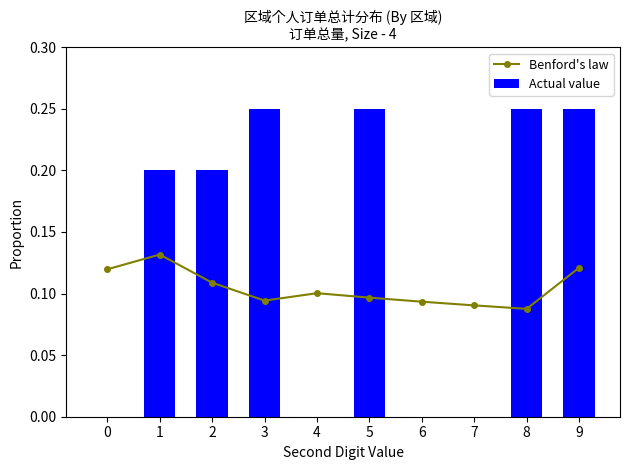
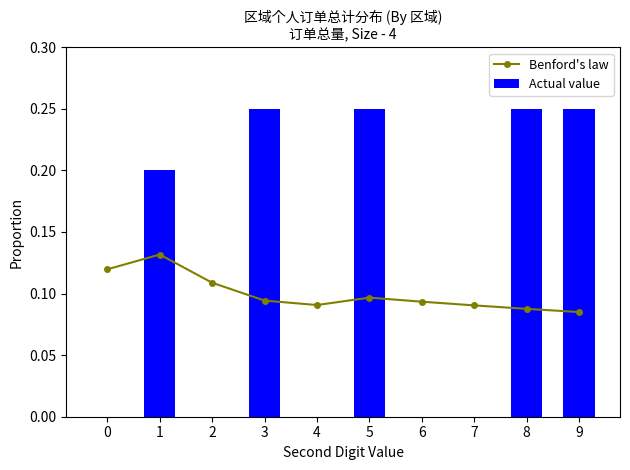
Actual value, 2: 0.2 -> 0.0
Benford's law, 4: 0.100 -> 0.091
Benford's law, 9: 0.121 -> 0.085
